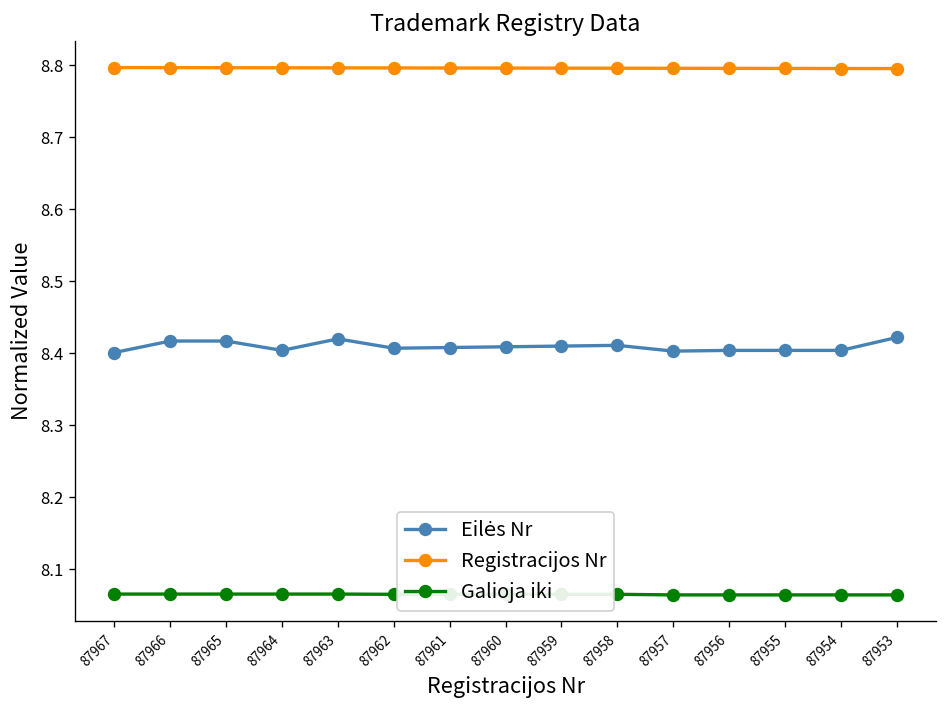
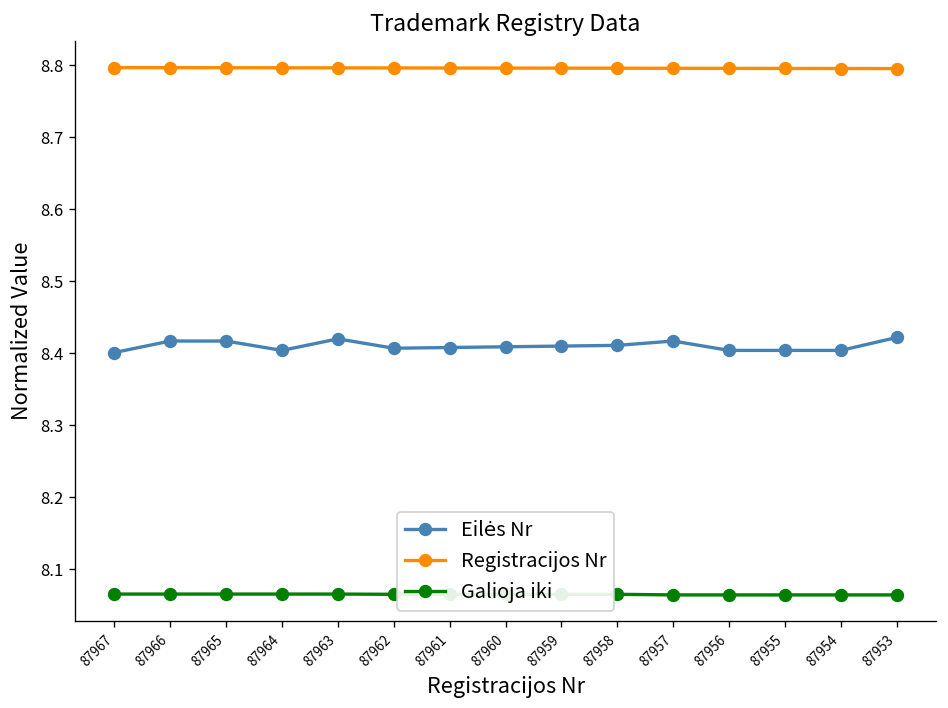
Eilės Nr, 87957: 8.40 -> 8.42
